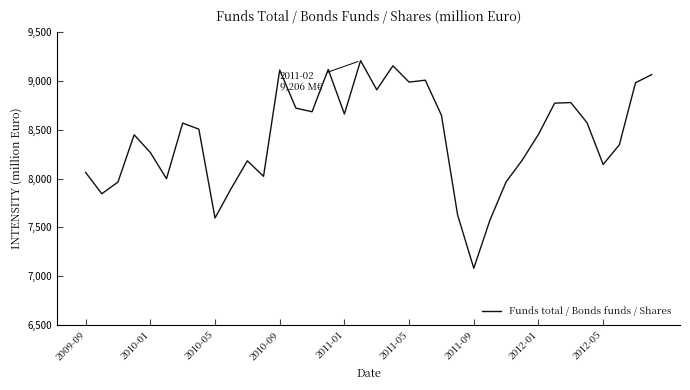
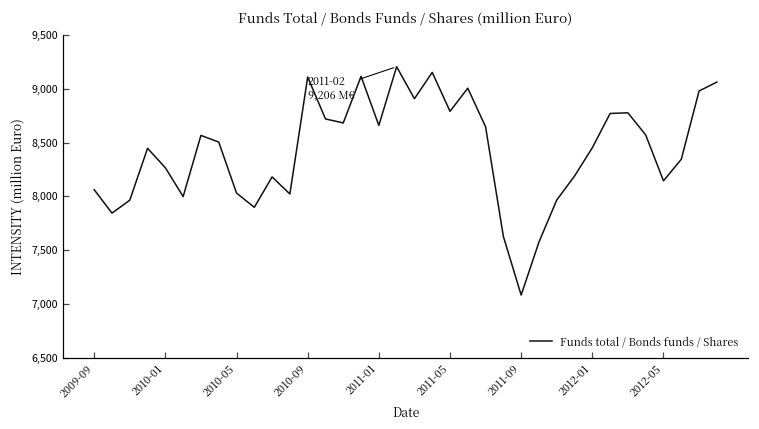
2010-05: 7,600 -> 8,000
2011-05: 9,000 -> 8,800
